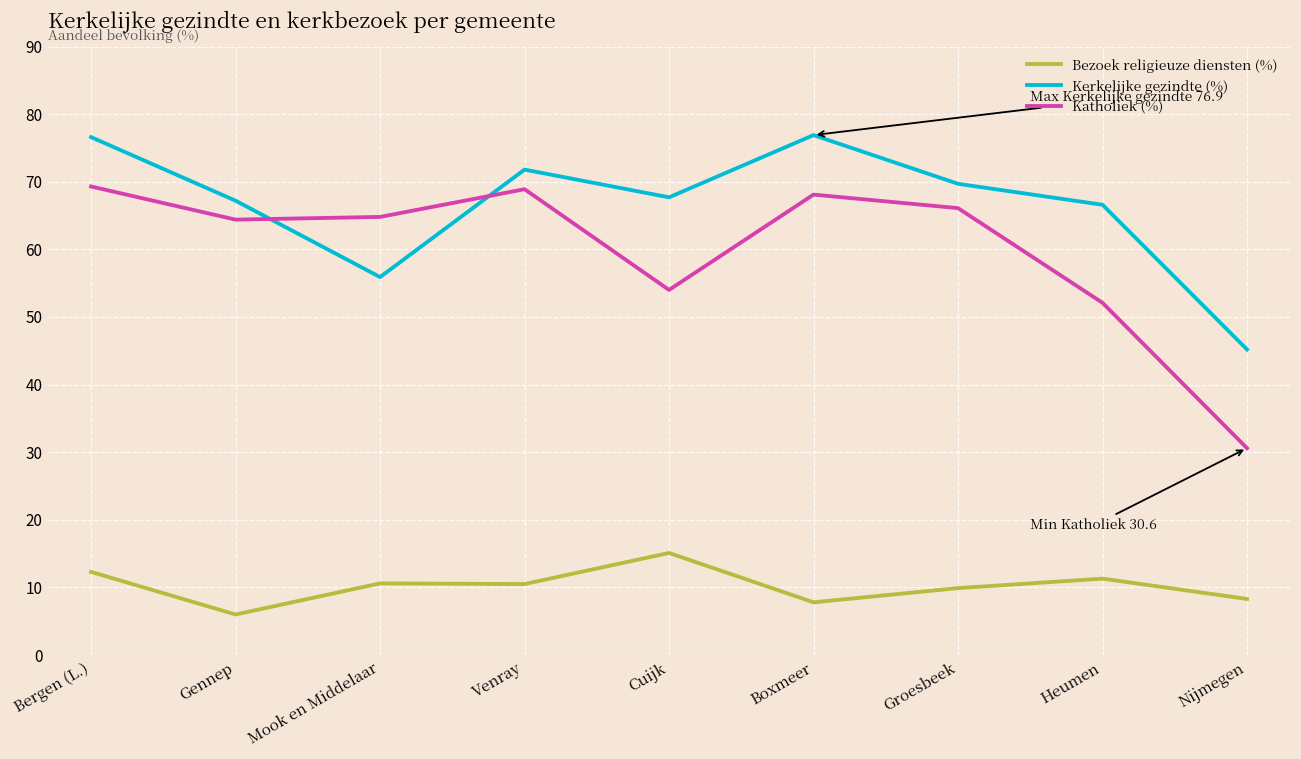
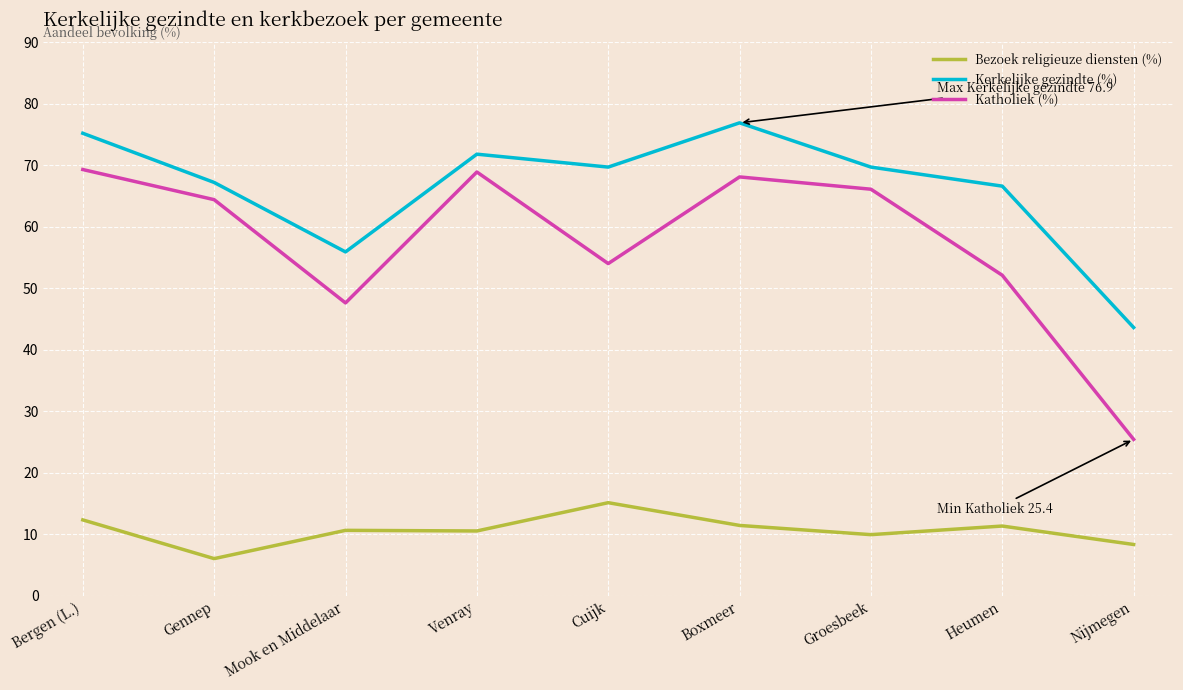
Kerkelijke gezindte (%), Bergen (L.): 77 -> 75
Katholiek (%), Mook en Middelaar: 65 -> 48
Kerkelijke gezindte (%), Cuijk: 68 -> 70
Bezoek religieuze diensten (%), Boxmeer: 8 -> 11
Kerkelijke gezindte (%), Nijmegen: 45 -> 44
Katholiek (%), Nijmegen: 30.6 -> 25.4
